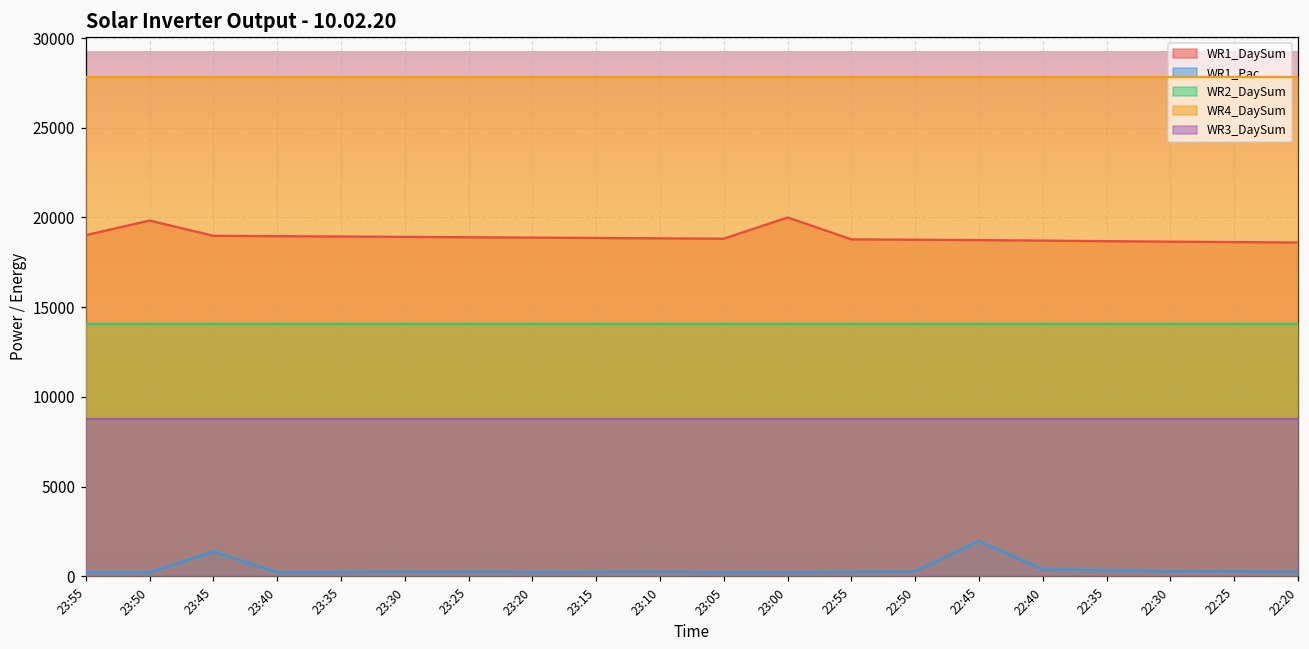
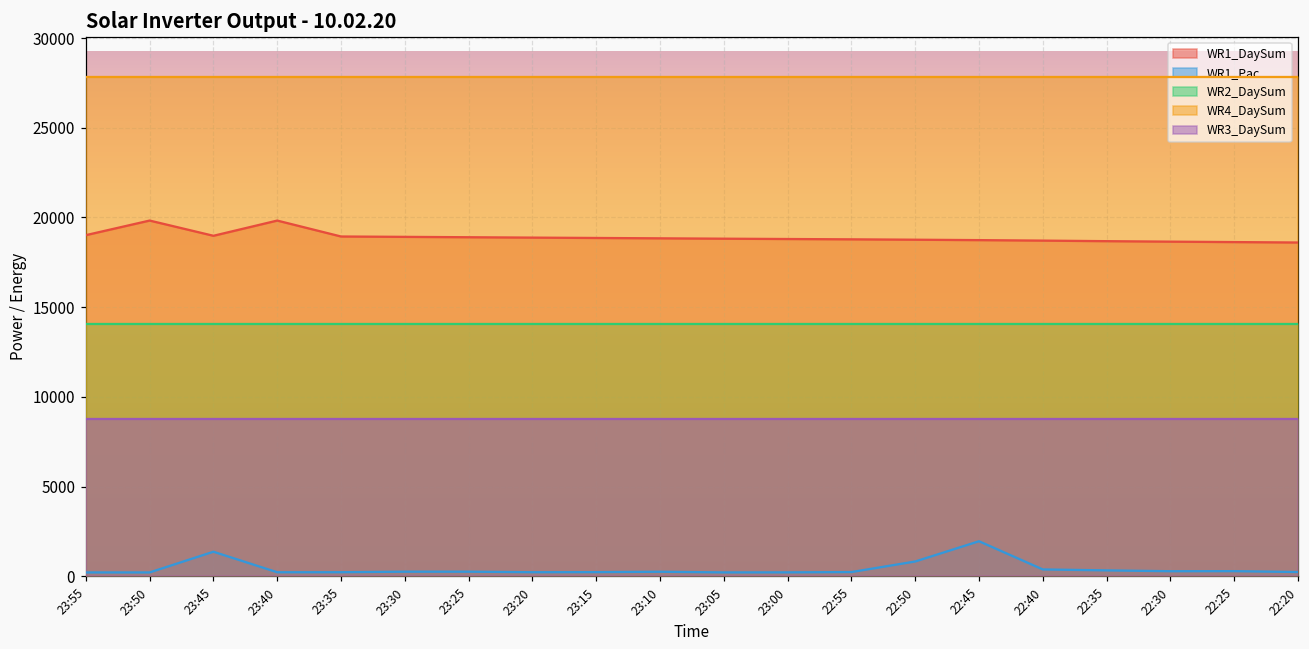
WR1_DaySum, 23:40: 19000 -> 19800
WR1_DaySum, 23:00: 20000 -> 18800
WR1_Pac, 22:50: 300 -> 800
